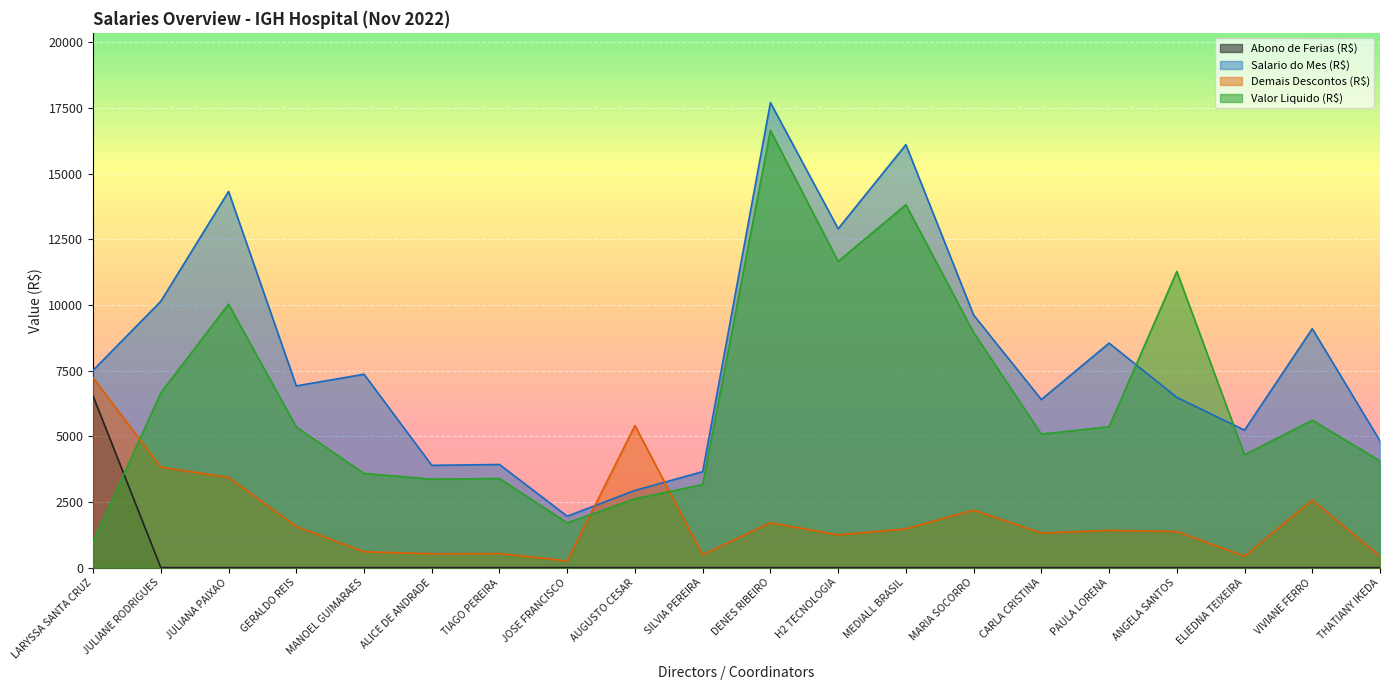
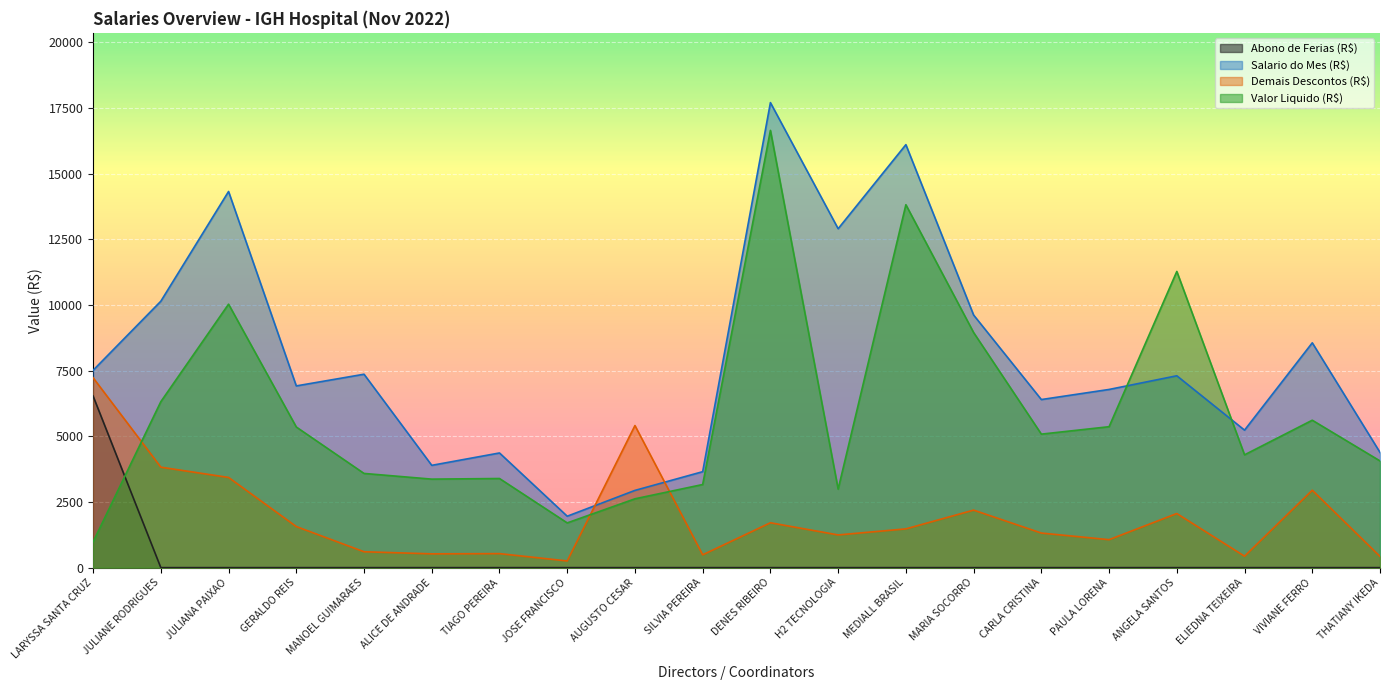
Valor Liquido (R$), JULIANE RODRIGUES: 6700 -> 6300
Salario do Mes (R$), TIAGO PEREIRA: 3900 -> 4400
Valor Liquido (R$), H2 TECNOLOGIA: 11700 -> 3000
Salario do Mes (R$), PAULA LORENA: 8500 -> 6800
Demais Descontos (R$), PAULA LORENA: 1400 -> 1100
Salario do Mes (R$), ANGELA SANTOS: 6500 -> 7300
Demais Descontos (R$), ANGELA SANTOS: 1400 -> 2100
Salario do Mes (R$), VIVIANE FERRO: 9100 -> 8600
Demais Descontos (R$), VIVIANE FERRO: 2600 -> 2900
Salario do Mes (R$), THATIANY IKEDA: 4800 -> 4400
